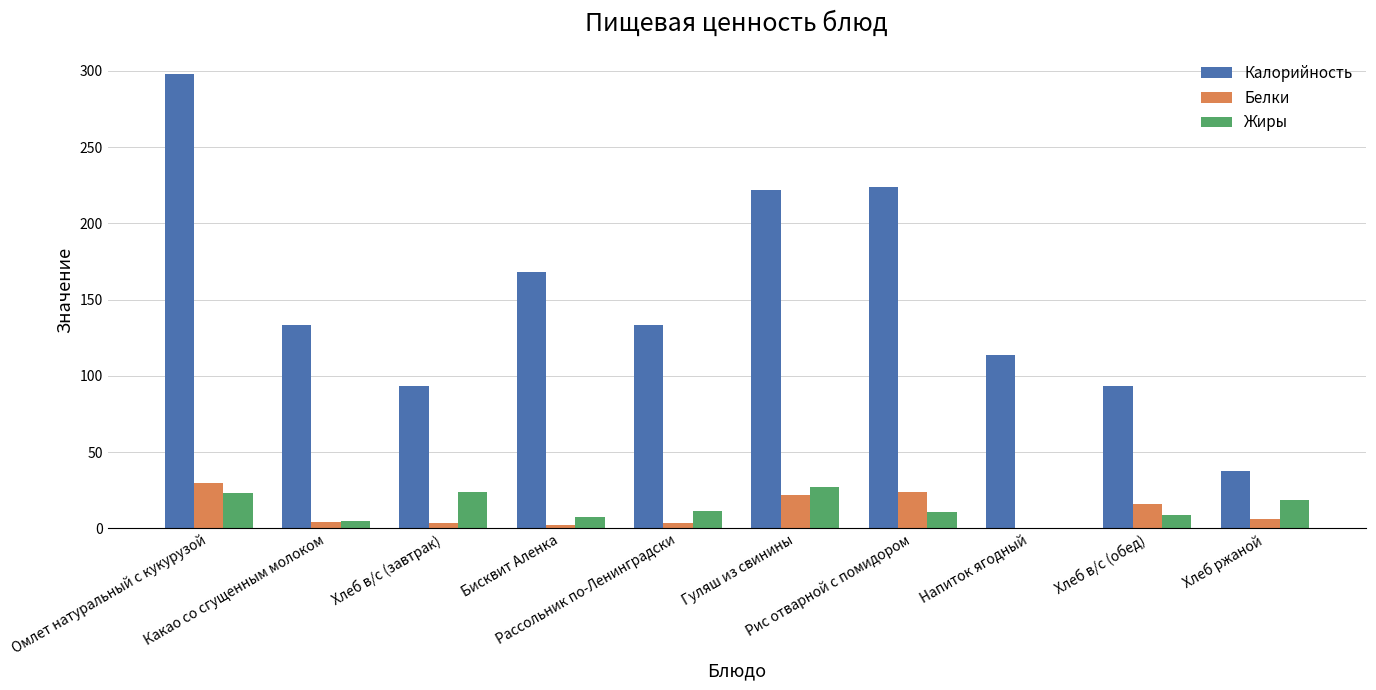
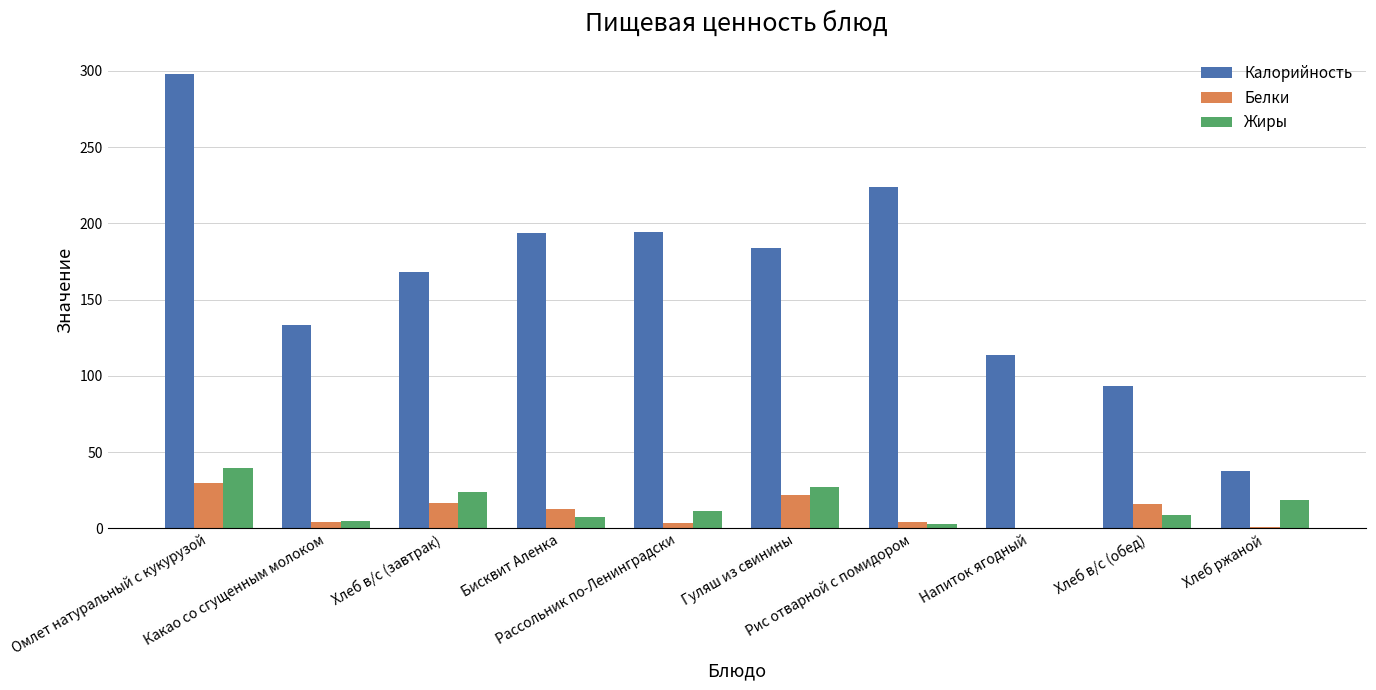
Жиры, Омлет натуральный с кукурузой: 23 -> 40
Калорийность, Хлеб в/с (завтрак): 93 -> 168
Белки, Хлеб в/с (завтрак): 3 -> 17
Калорийность, Бисквит Аленка: 168 -> 194
Белки, Бисквит Аленка: 2 -> 13
Калорийность, Рассольник по-Ленинградски: 133 -> 195
Калорийность, Гуляш из свинины: 222 -> 184
Белки, Рис отварной с помидором: 24 -> 4
Жиры, Рис отварной с помидором: 11 -> 3
Белки, Хлеб ржаной: 6 -> 1
